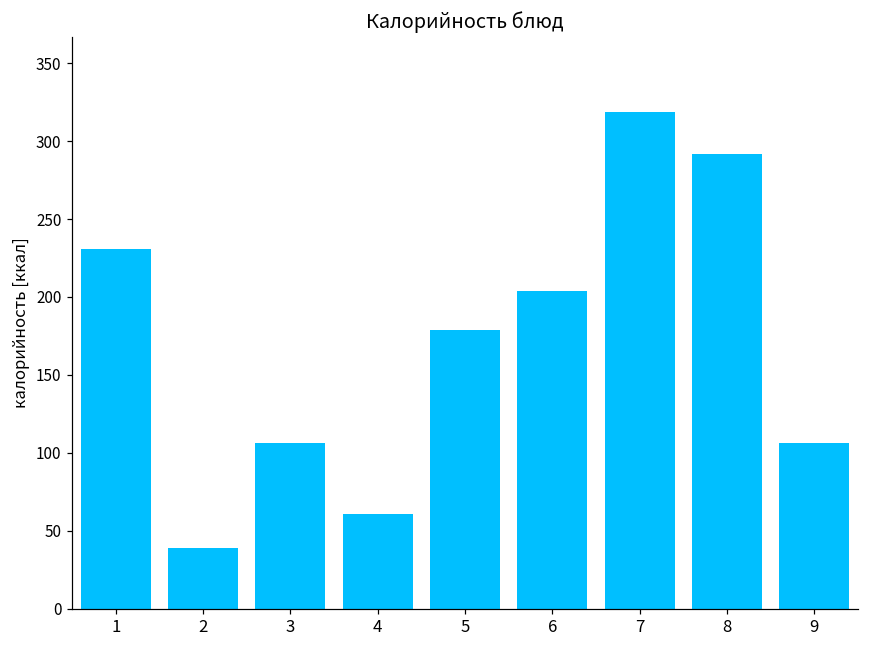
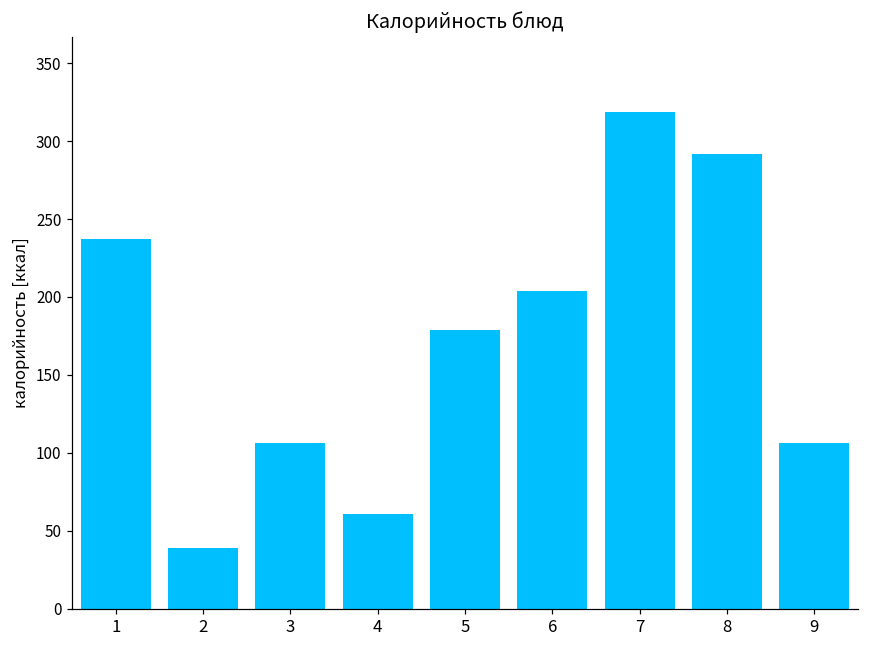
1: 231 -> 237
